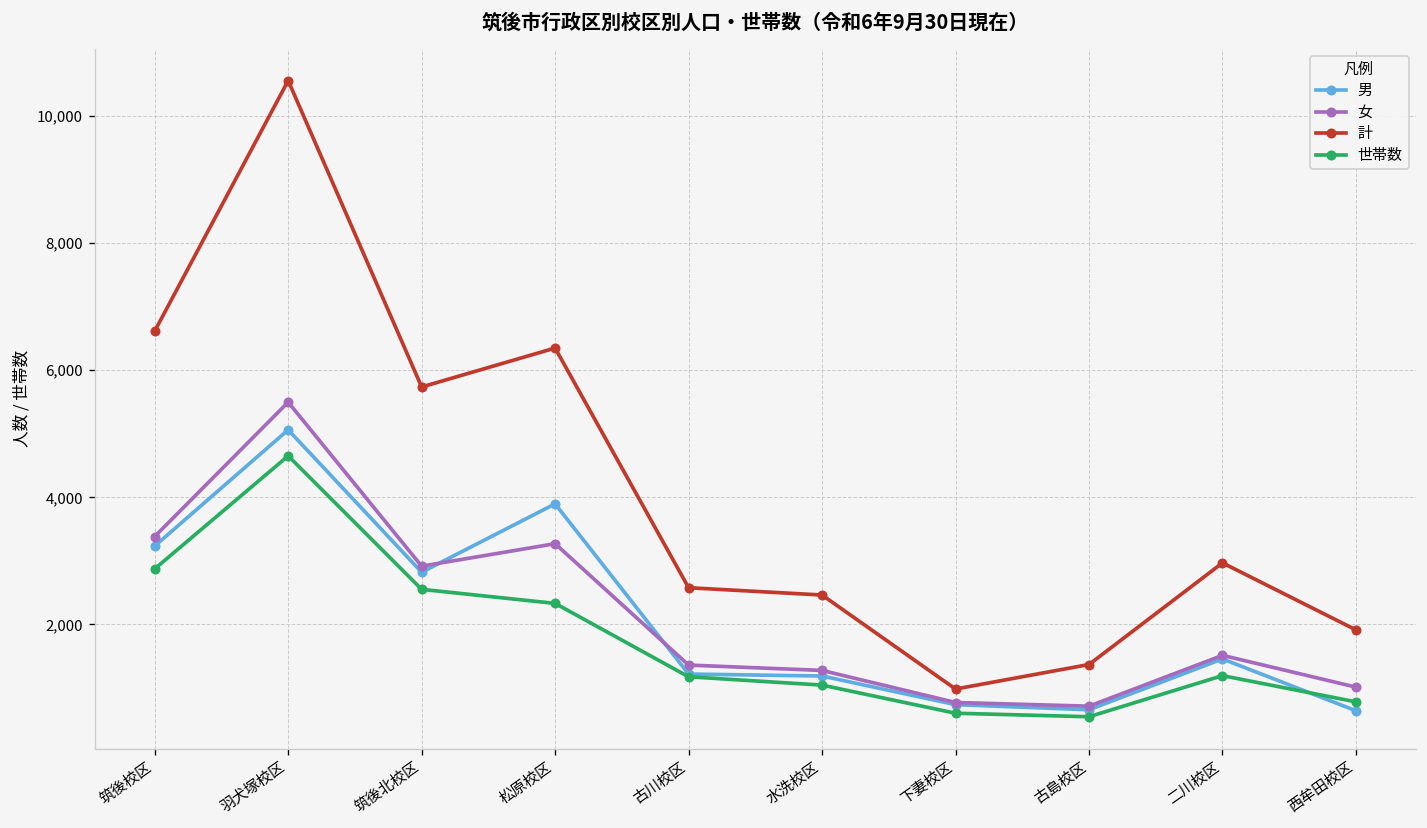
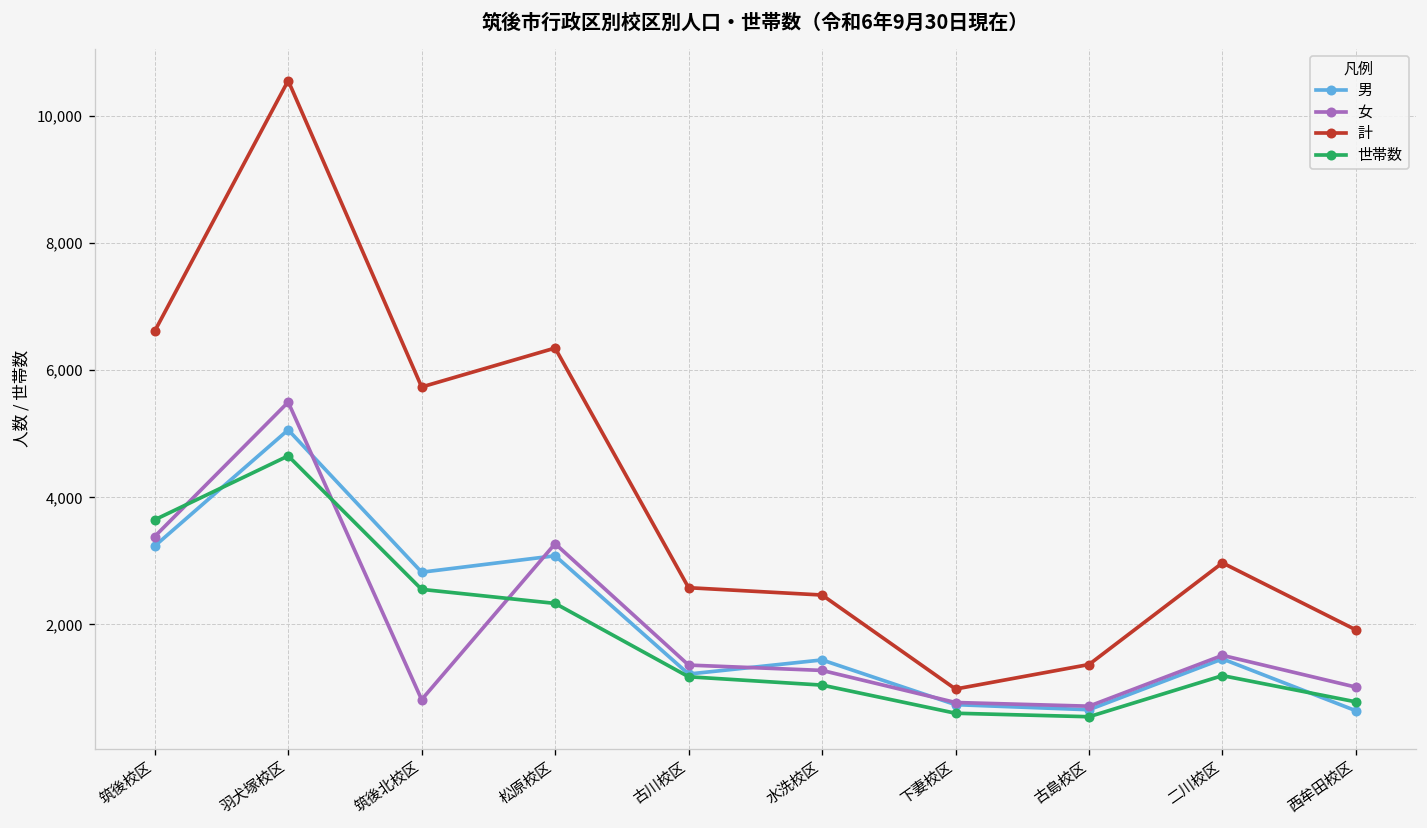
世帯数, 筑後校区: 2,900 -> 3,600
女, 筑後北校区: 2,900 -> 800
男, 松原校区: 3,900 -> 3,100
男, 水洗校区: 1,200 -> 1,400
